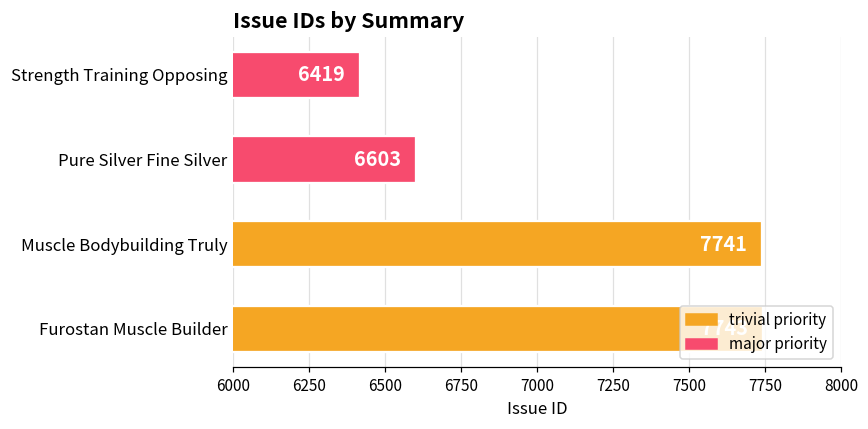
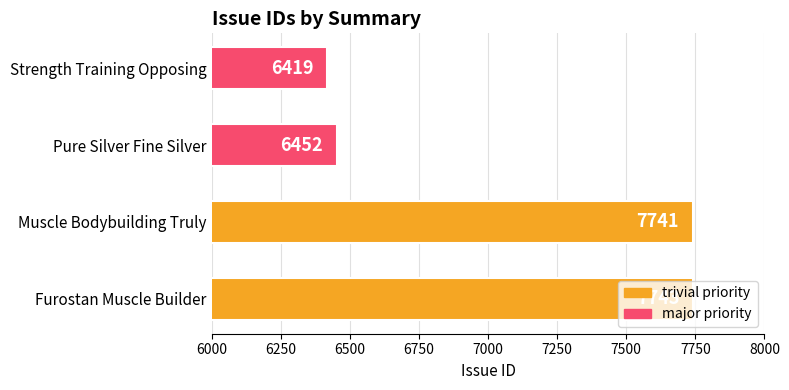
Pure Silver Fine Silver: 6603 -> 6452
